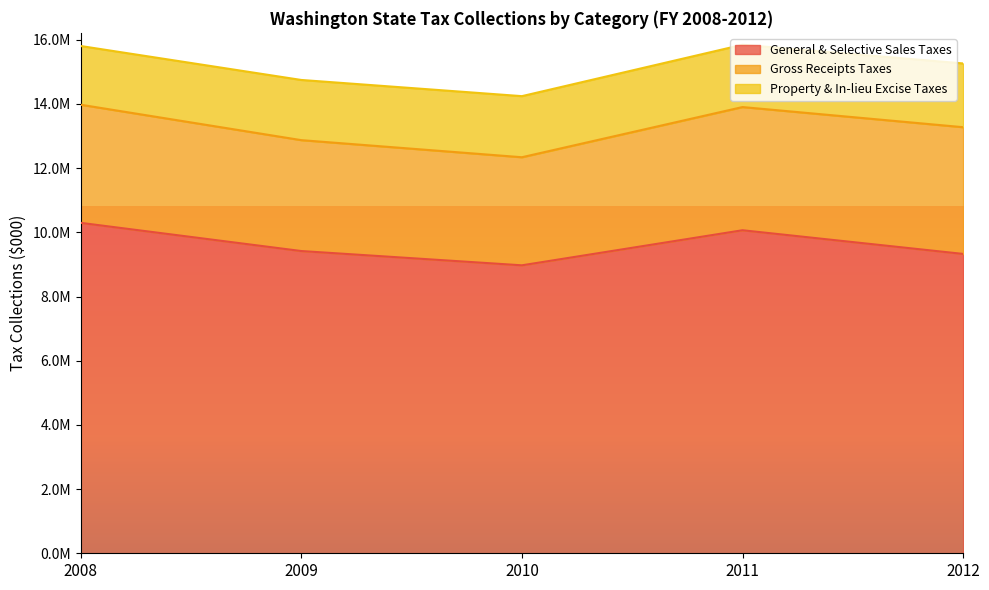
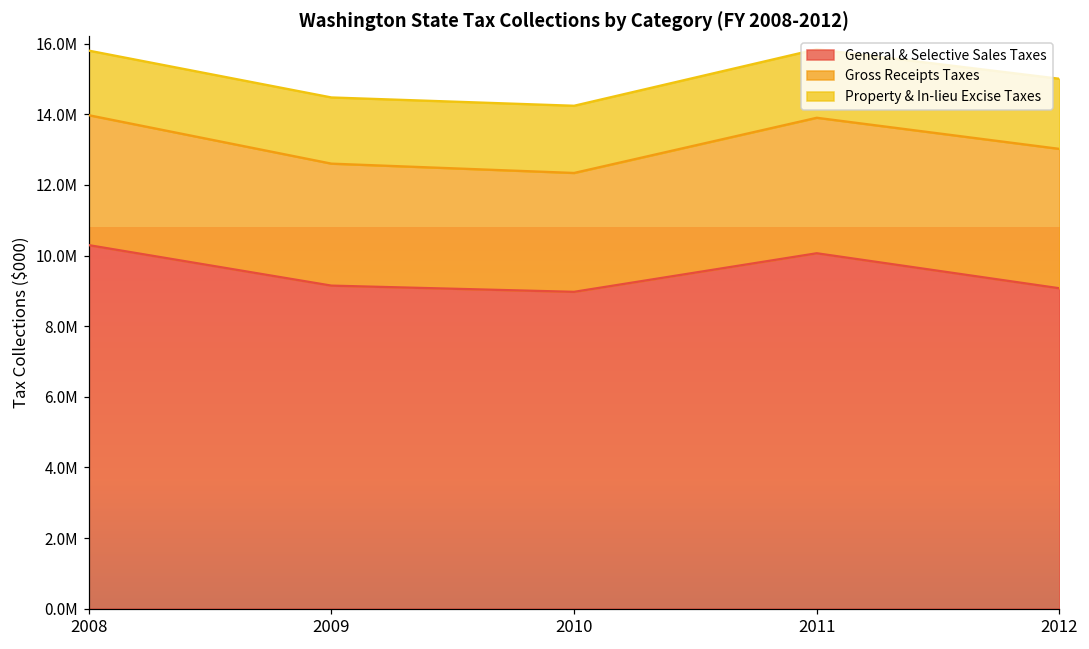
General & Selective Sales Taxes, 2009: 9400000 -> 9100000
General & Selective Sales Taxes, 2012: 9300000 -> 9100000
